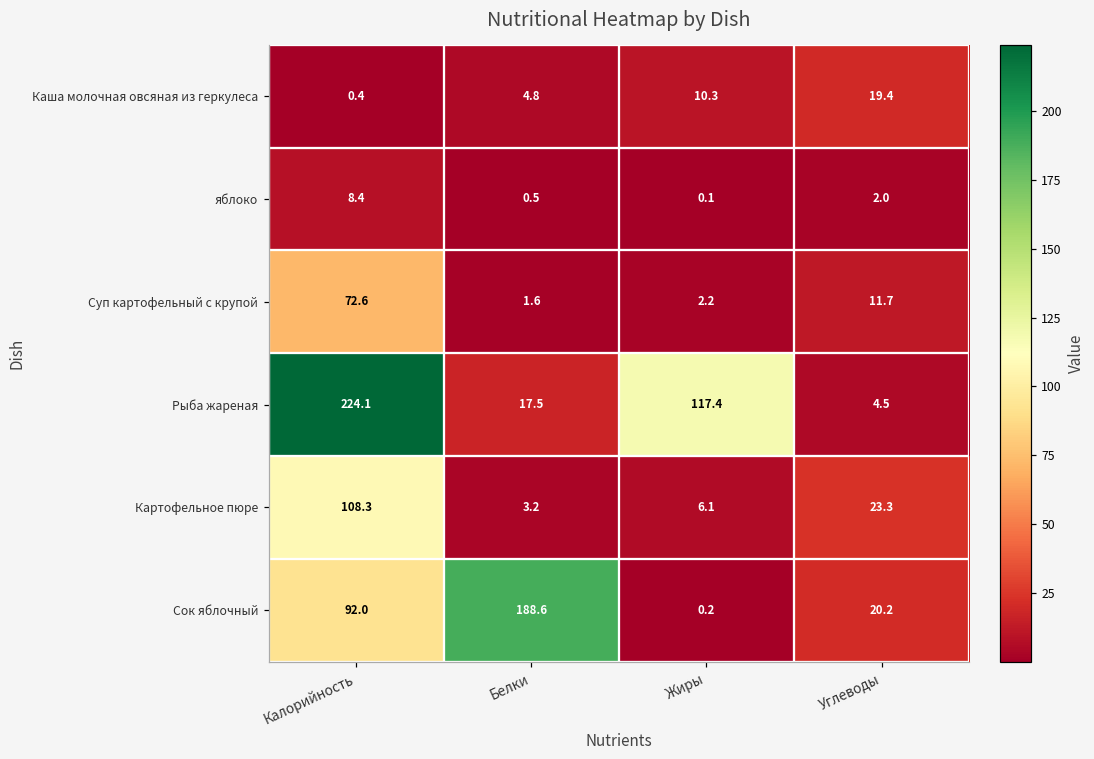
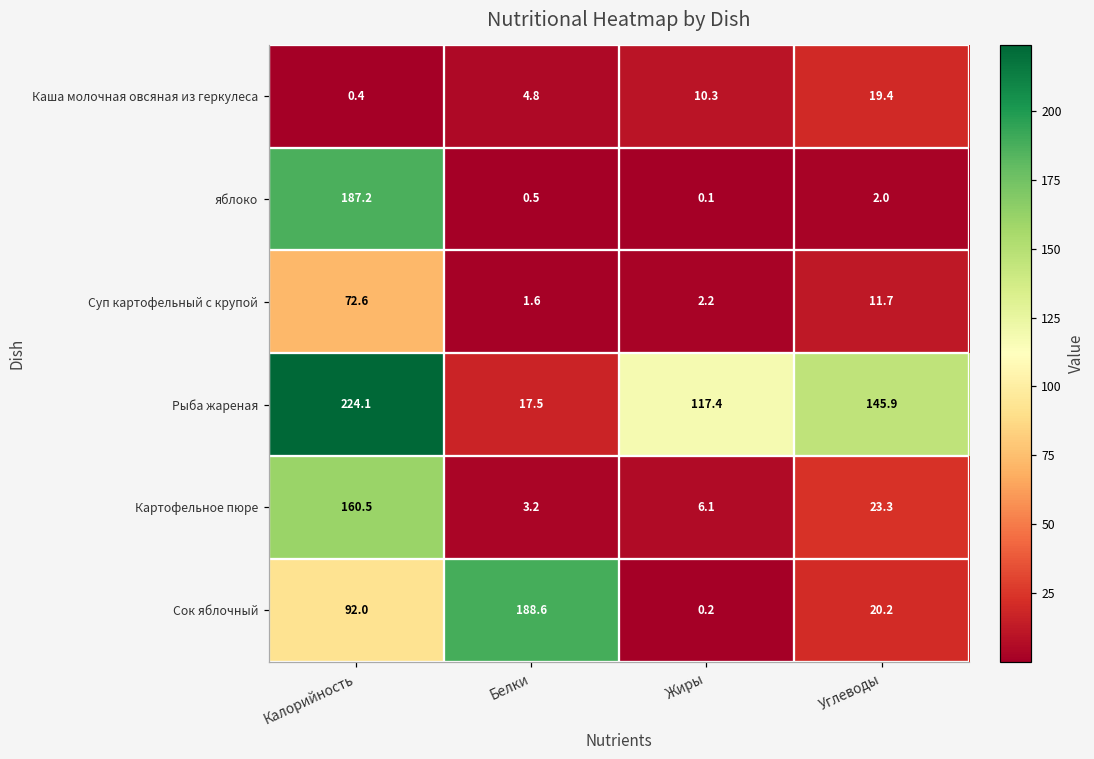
яблоко, Калорийность: 8.4 -> 187.2
Рыба жареная, Углеводы: 4.5 -> 145.9
Картофельное пюре, Калорийность: 108.3 -> 160.5
